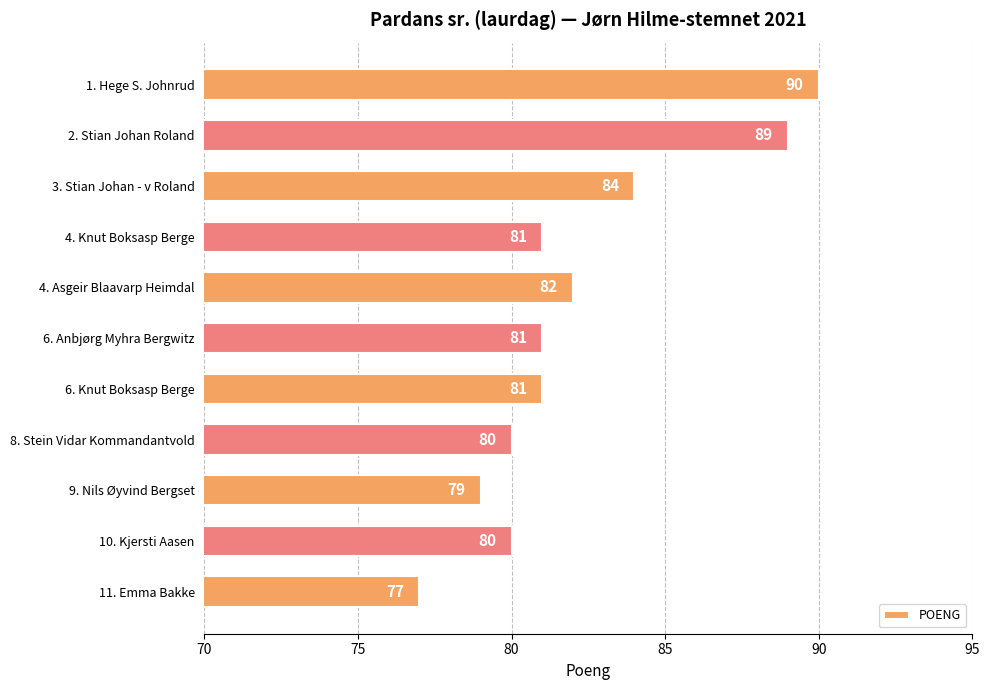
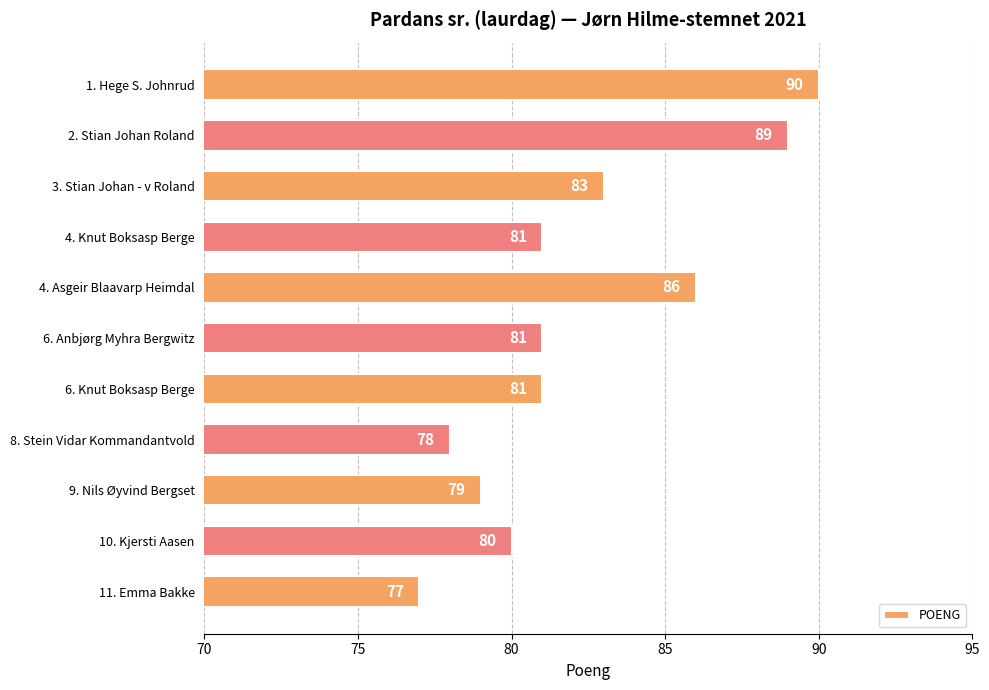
3. Stian Johan - v Roland: 84 -> 83
4. Asgeir Blaavarp Heimdal: 82 -> 86
8. Stein Vidar Kommandantvold: 80 -> 78
